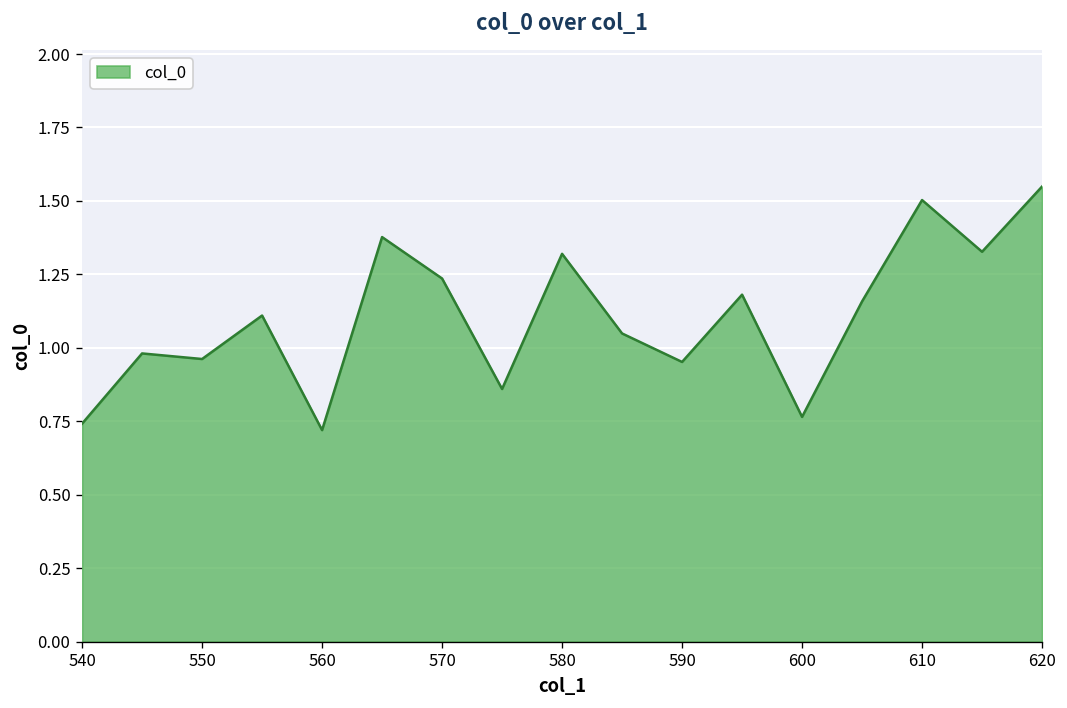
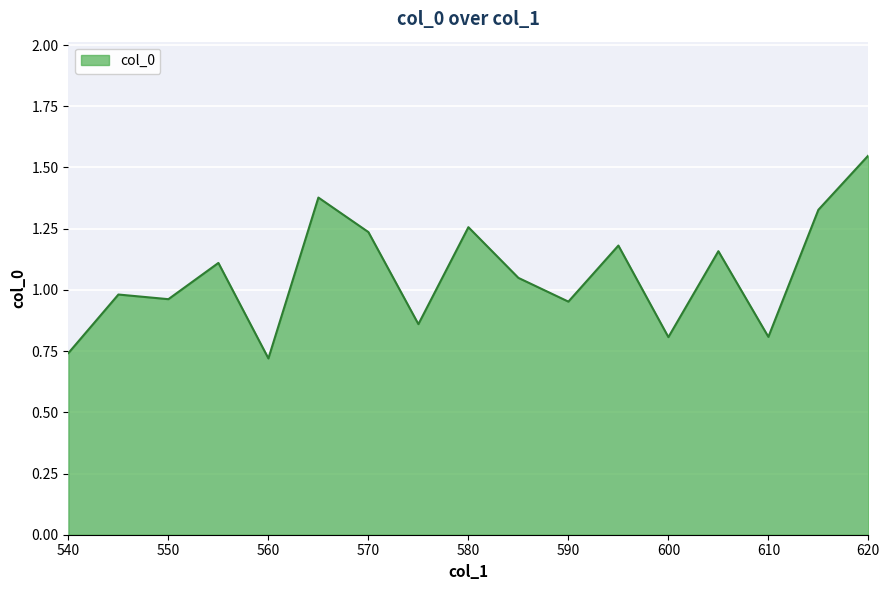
580: 1.32 -> 1.26
600: 0.77 -> 0.81
610: 1.50 -> 0.81
